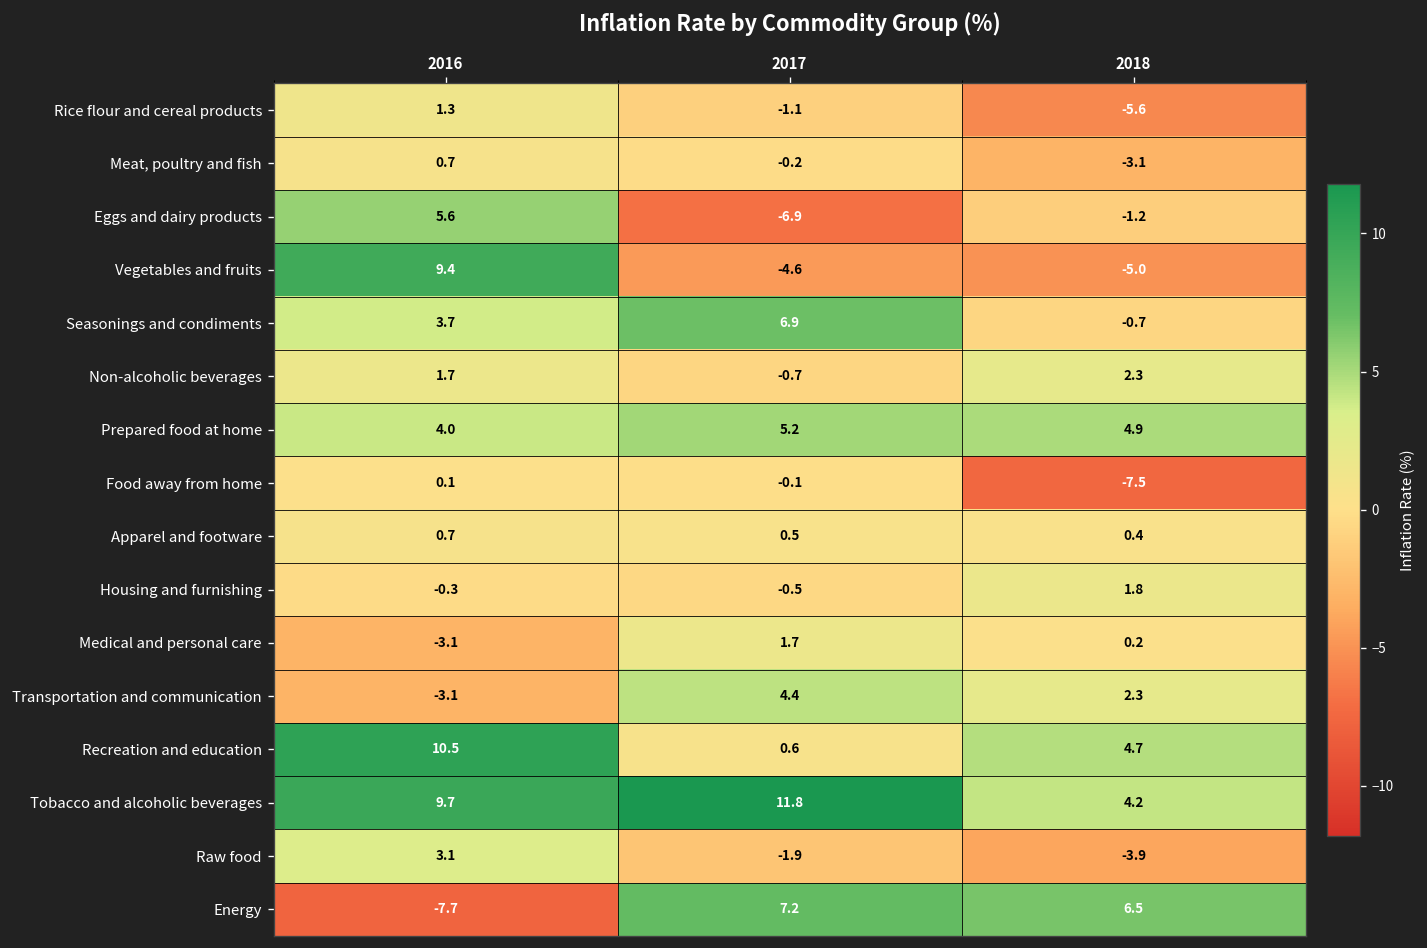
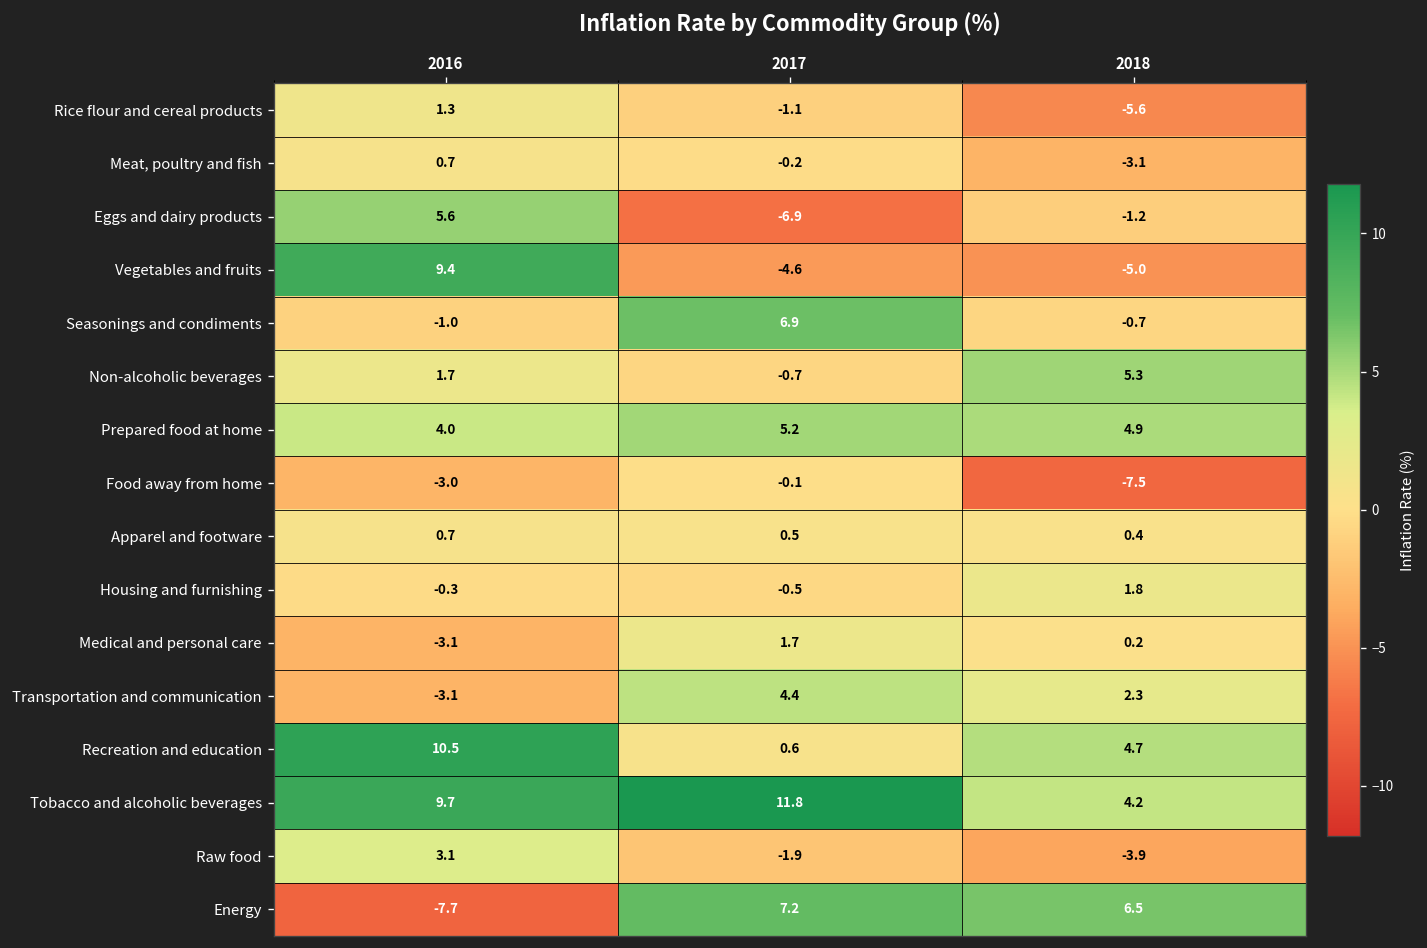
Seasonings and condiments, 2016: 3.7 -> -1.0
Non-alcoholic beverages, 2018: 2.3 -> 5.3
Food away from home, 2016: 0.1 -> -3.0
